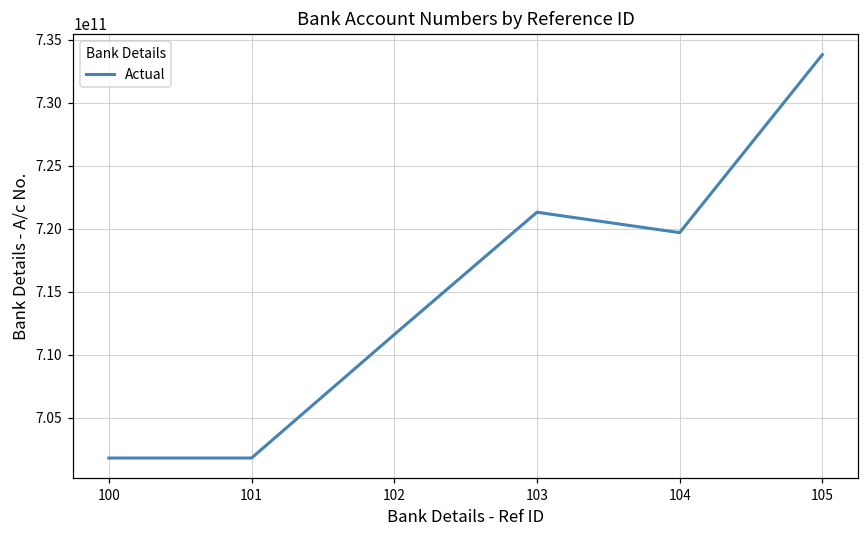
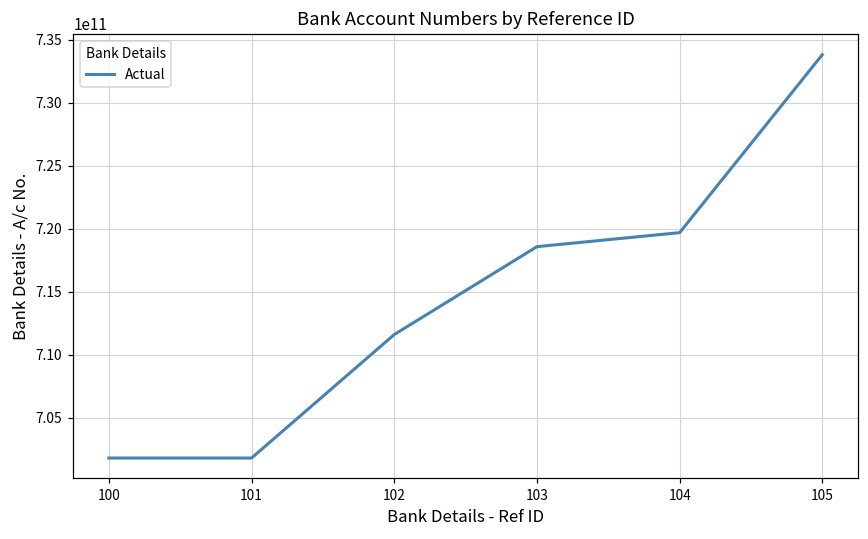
103: 721300000000 -> 718600000000
